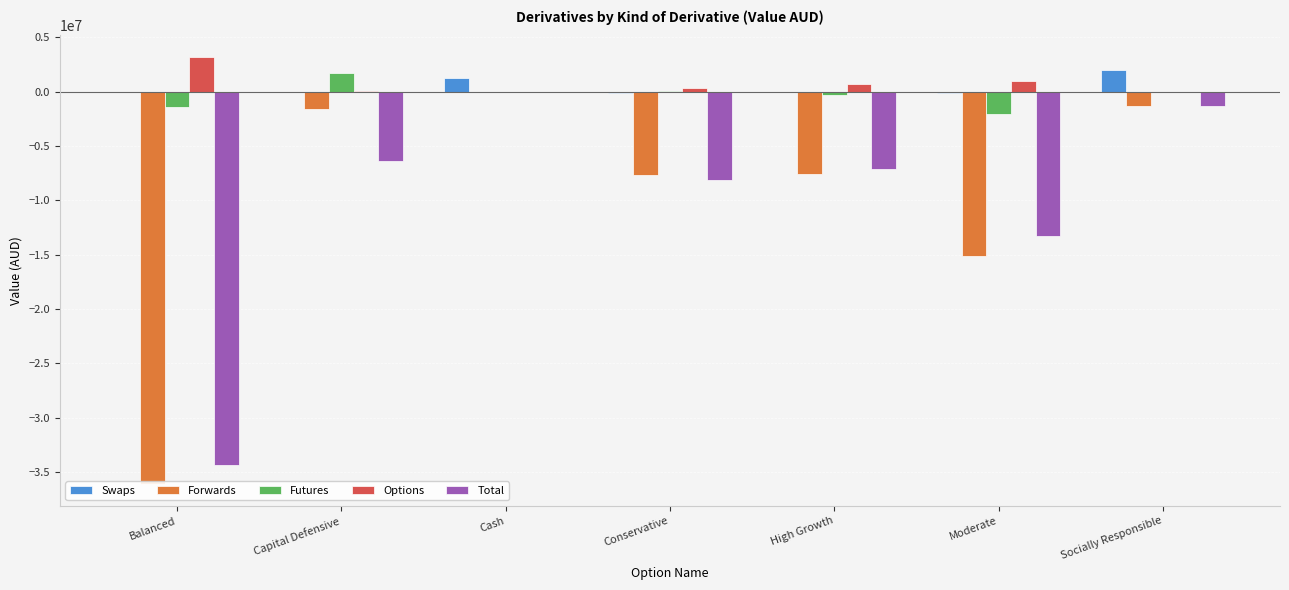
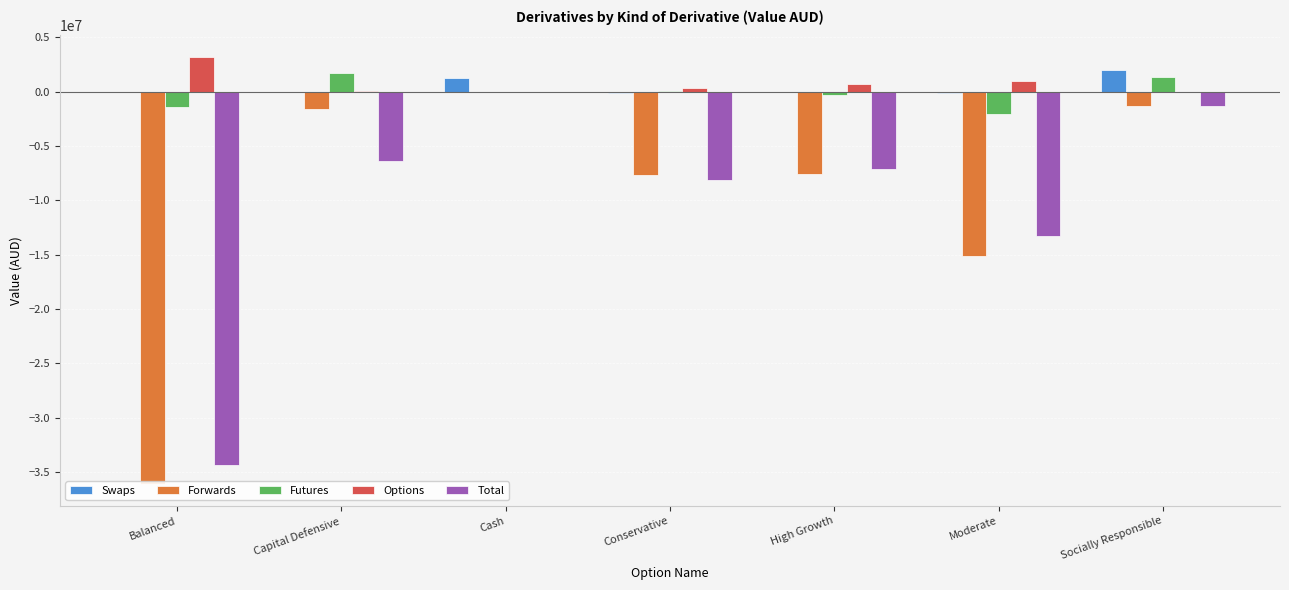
Futures, Socially Responsible: 0 -> 1400000
